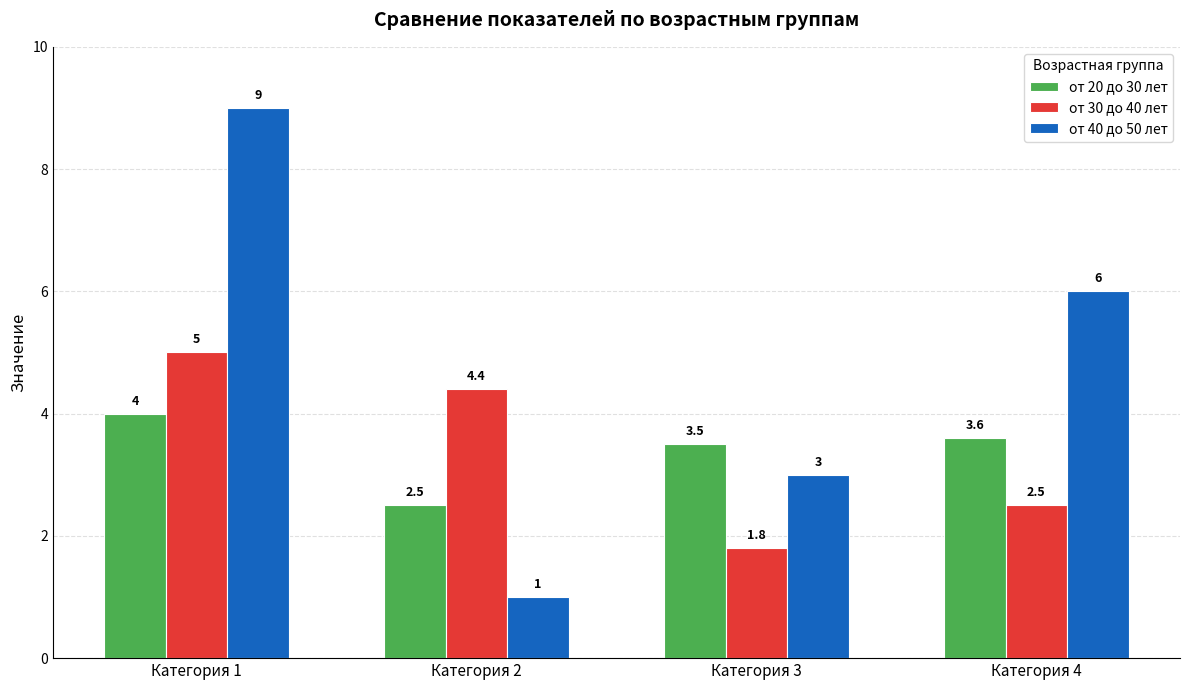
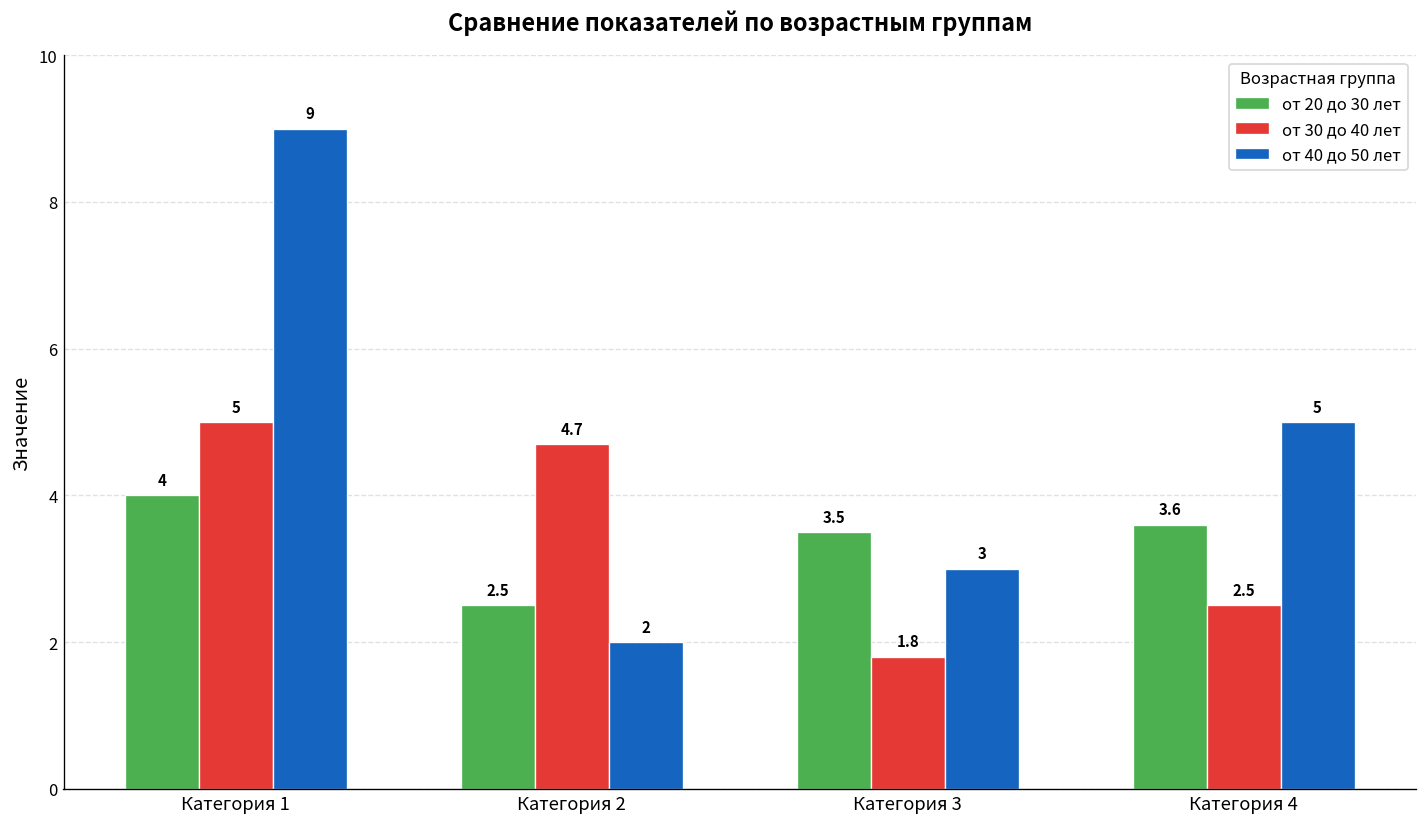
от 30 до 40 лет, Категория 2: 4.4 -> 4.7
от 40 до 50 лет, Категория 2: 1 -> 2
от 40 до 50 лет, Категория 4: 6 -> 5
